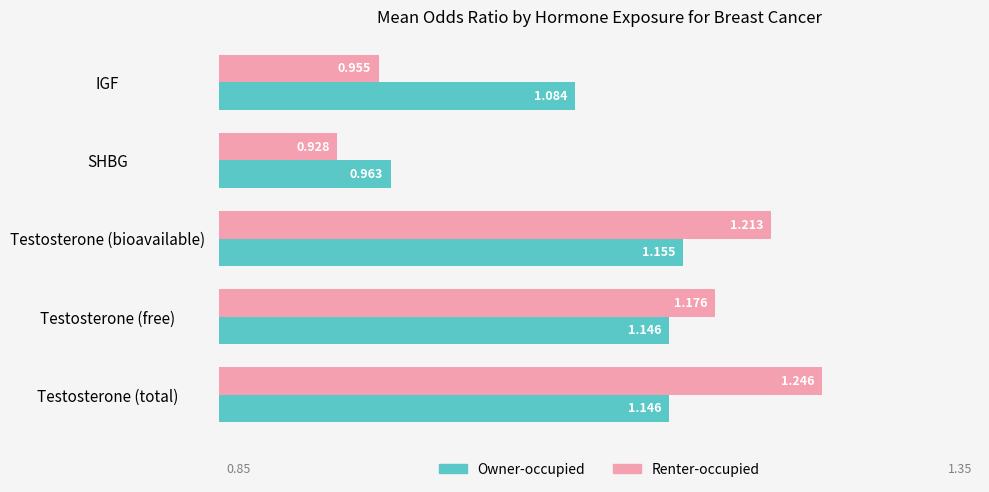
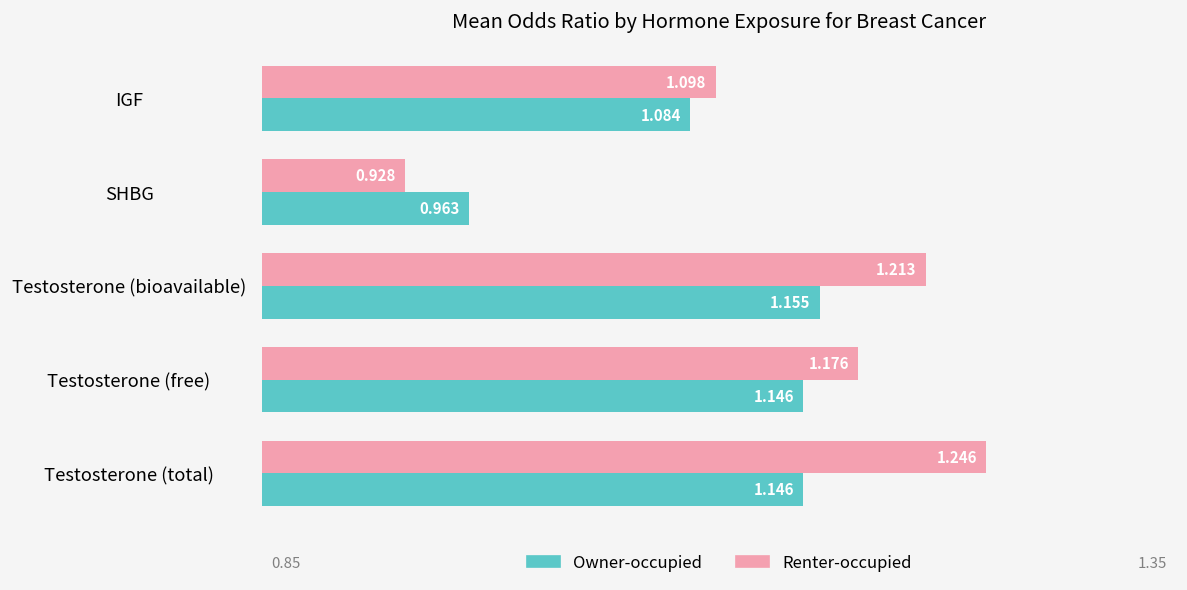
Renter-occupied, IGF: 0.955 -> 1.098
